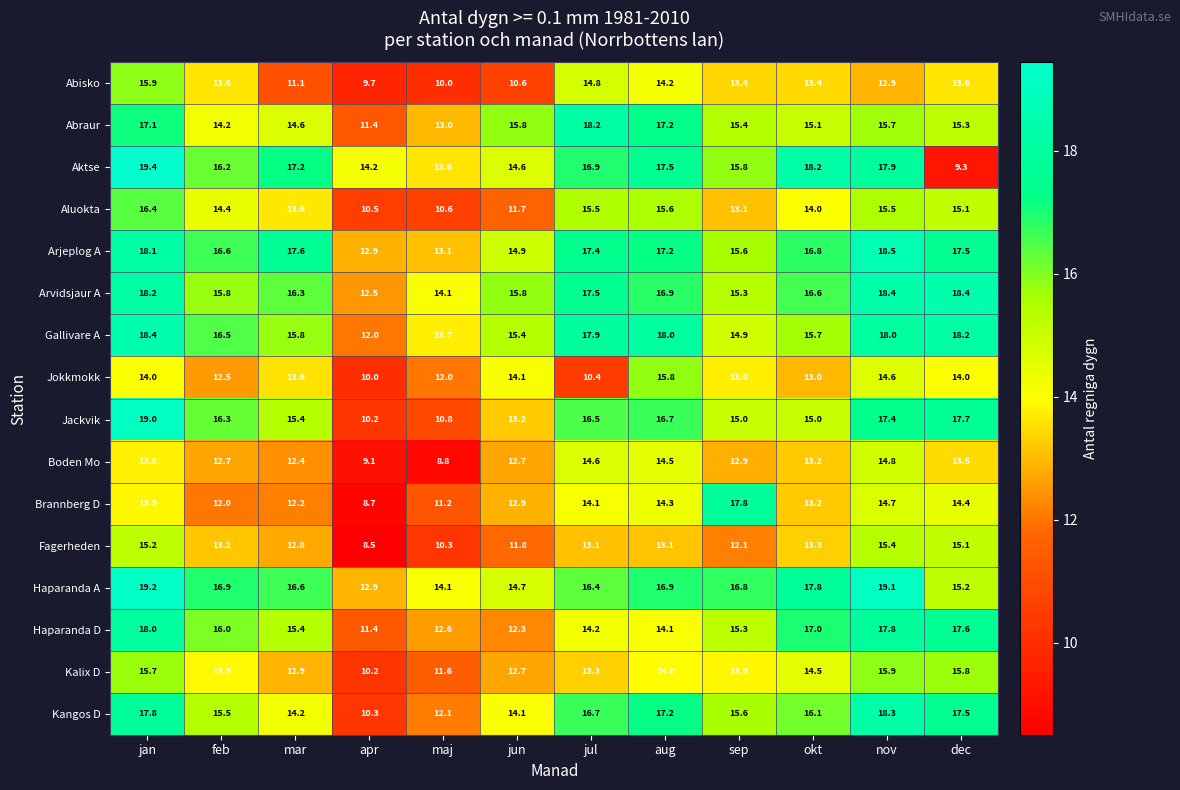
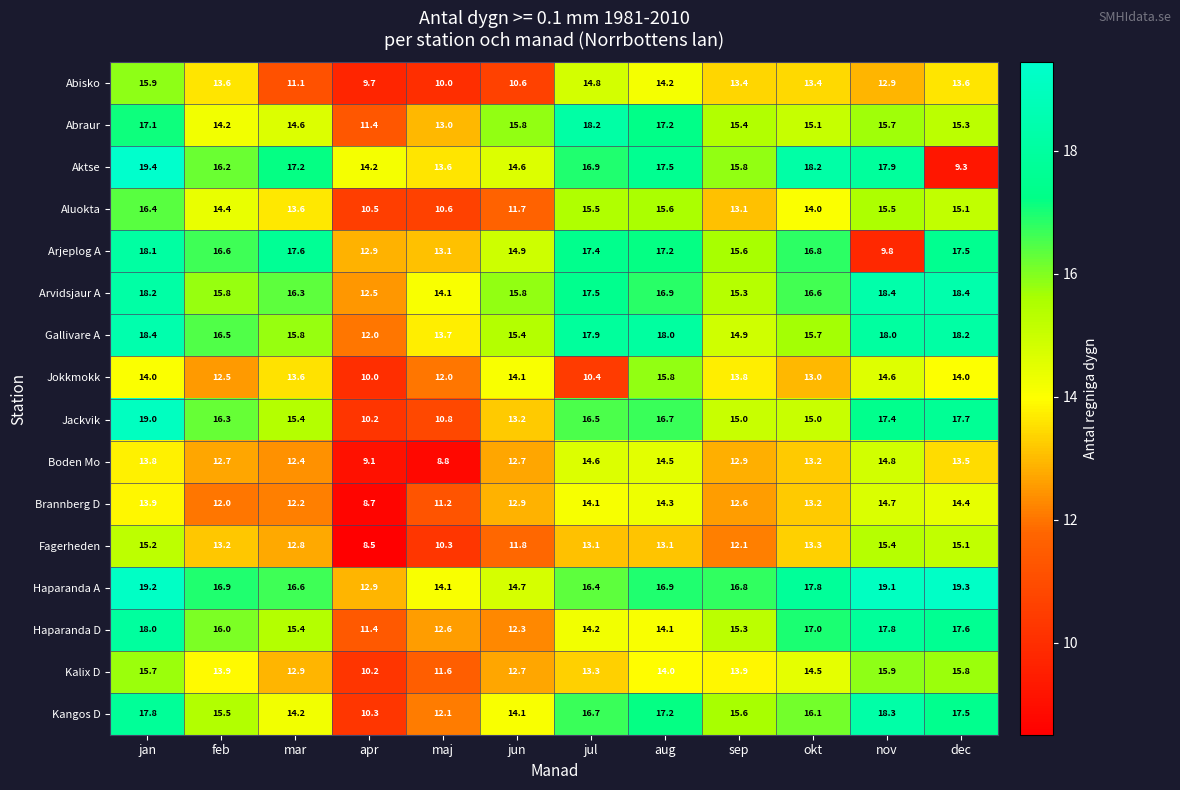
Arjeplog A, nov: 18.5 -> 9.8
Brannberg D, sep: 17.8 -> 12.6
Haparanda A, dec: 15.2 -> 19.3
